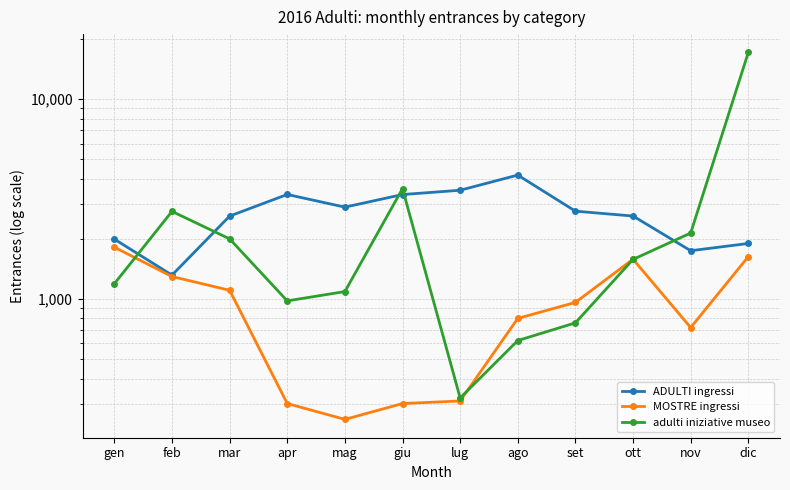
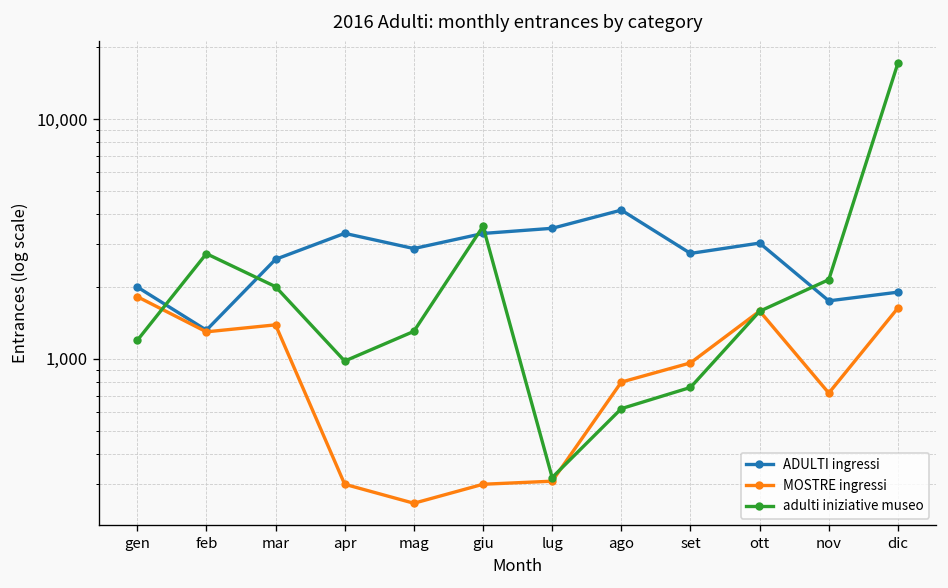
MOSTRE ingressi, mar: 1,100 -> 1,400
adulti iniziative museo, mag: 1,100 -> 1,300
ADULTI ingressi, ott: 2,600 -> 3,000
